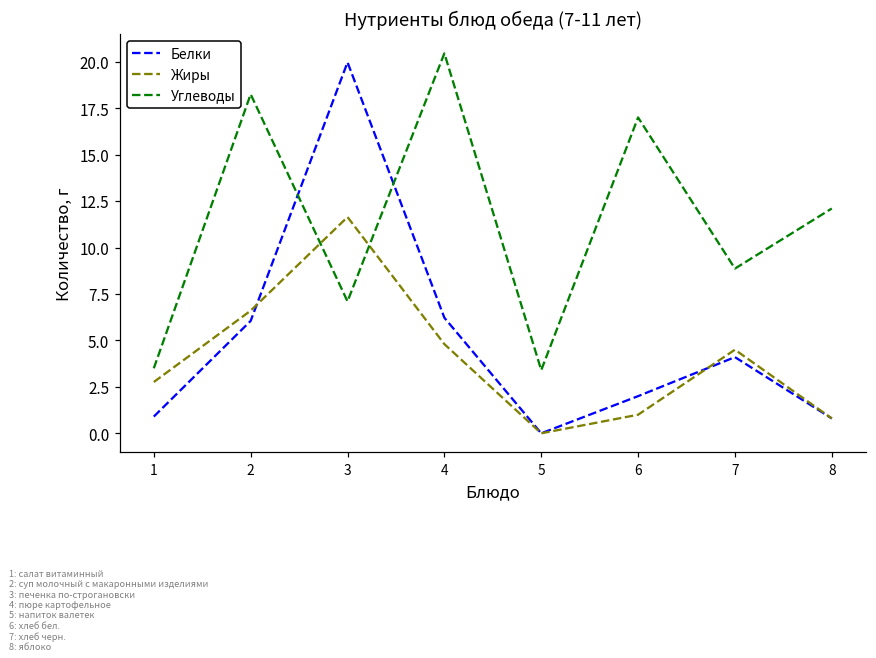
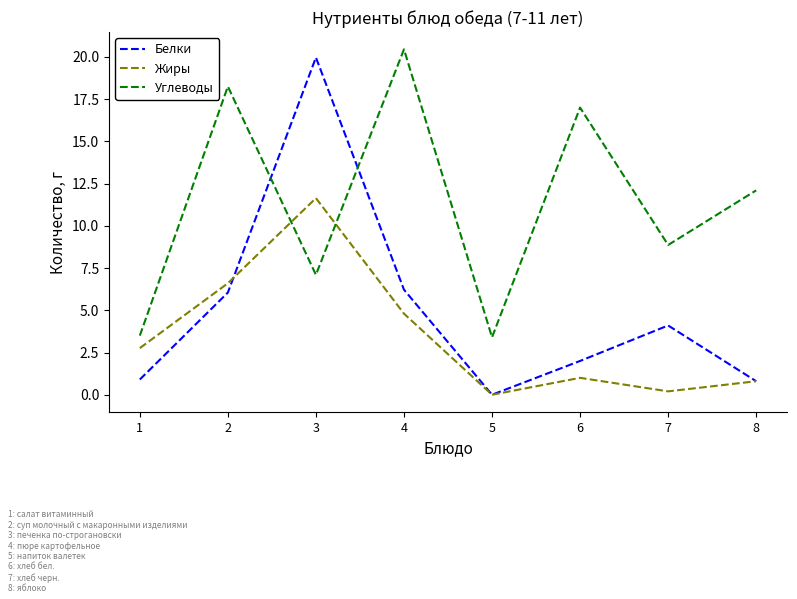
Жиры, 7: 4.5 -> 0.2
